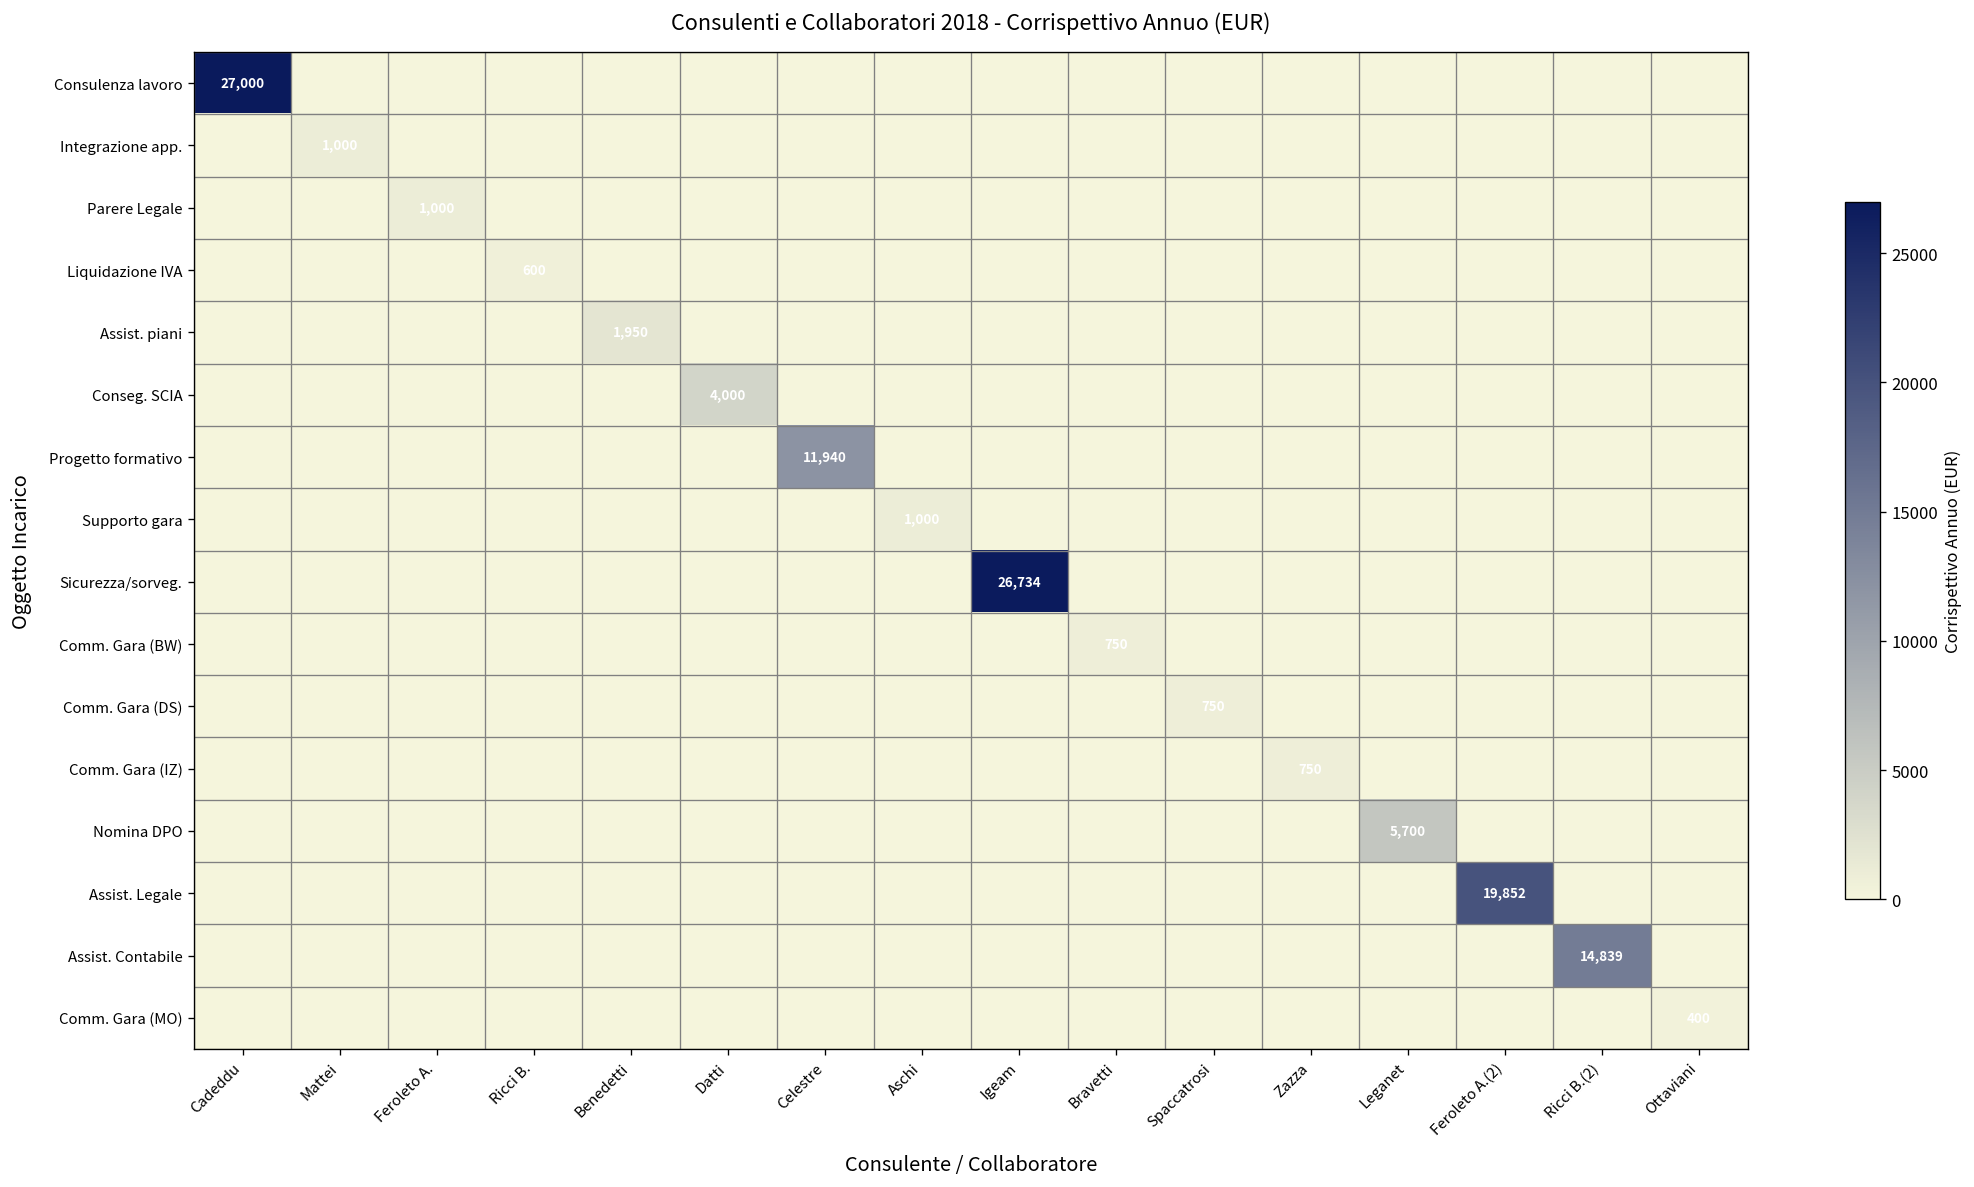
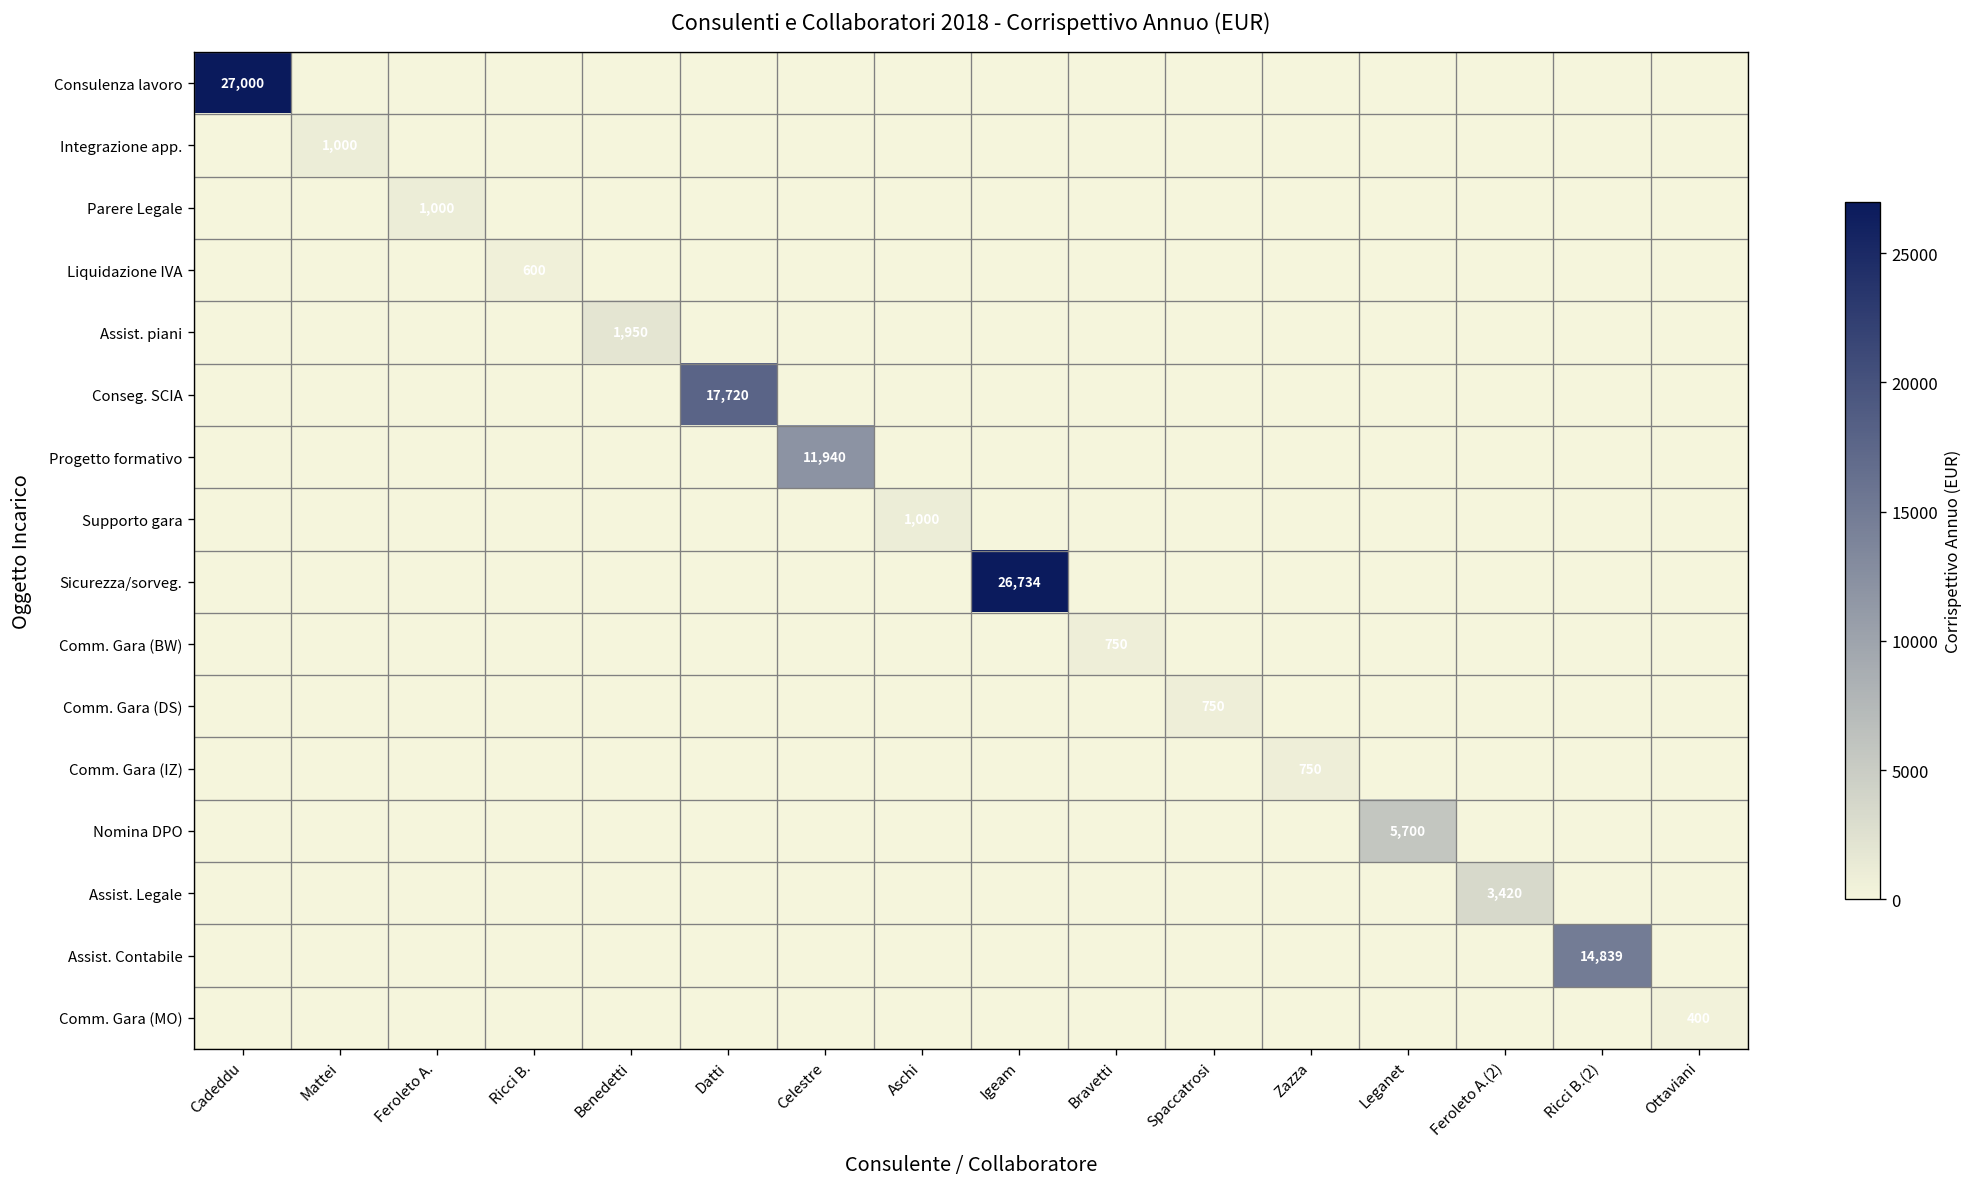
Conseg. SCIA, Datti: 4,000 -> 17,720
Assist. Legale, Feroleto A.(2): 19,852 -> 3,420
